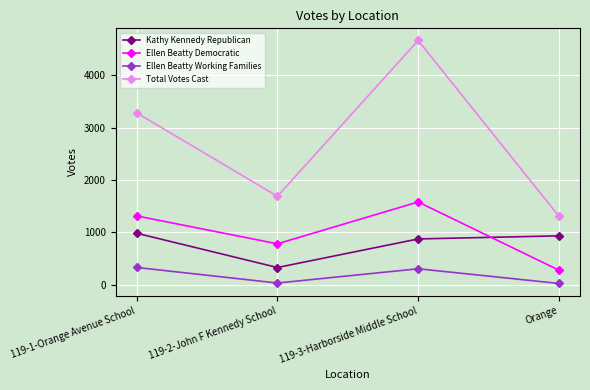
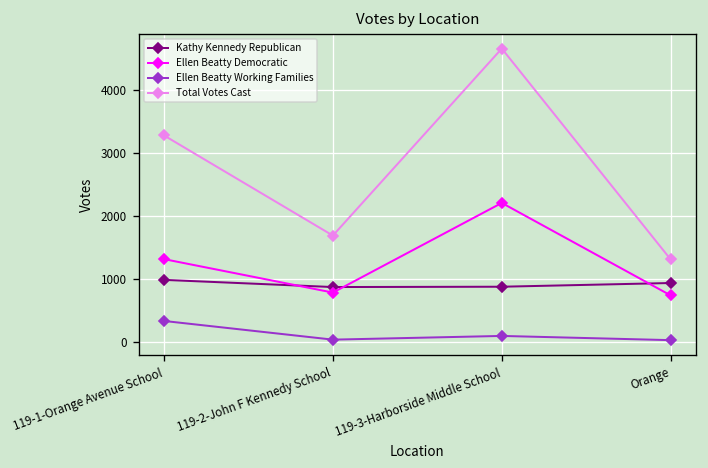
Kathy Kennedy Republican, 119-2-John F Kennedy School: 300 -> 900
Ellen Beatty Democratic, 119-3-Harborside Middle School: 1600 -> 2200
Ellen Beatty Working Families, 119-3-Harborside Middle School: 300 -> 100
Ellen Beatty Democratic, Orange: 300 -> 700
